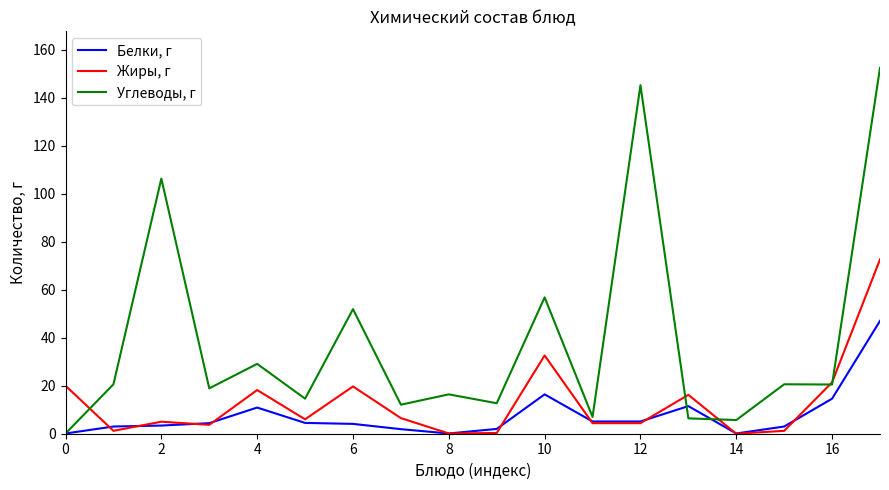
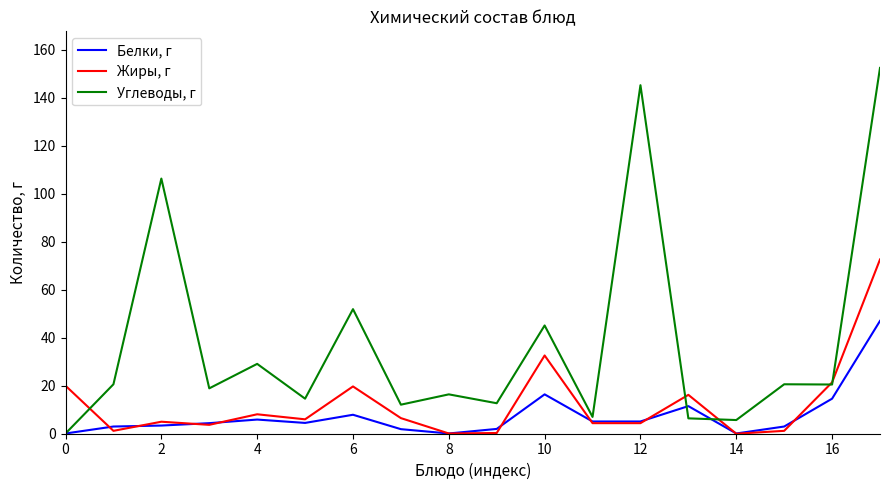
Белки, г, 4: 11 -> 6
Жиры, г, 4: 18 -> 8
Белки, г, 6: 4 -> 8
Углеводы, г, 10: 57 -> 45
